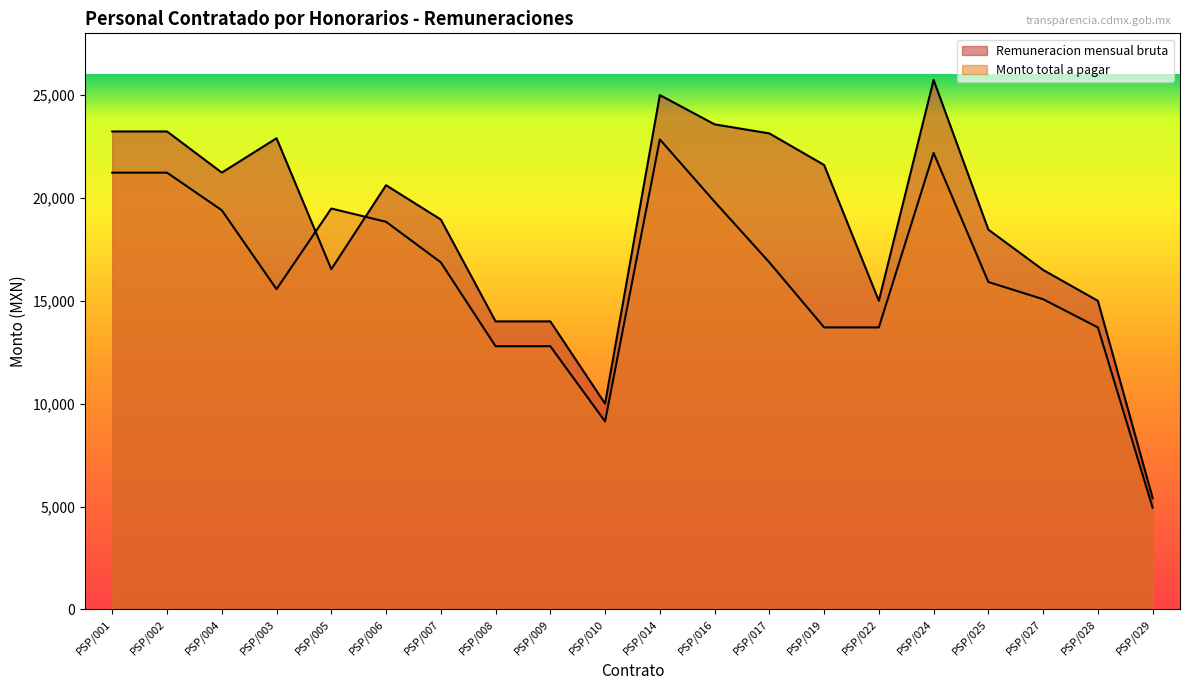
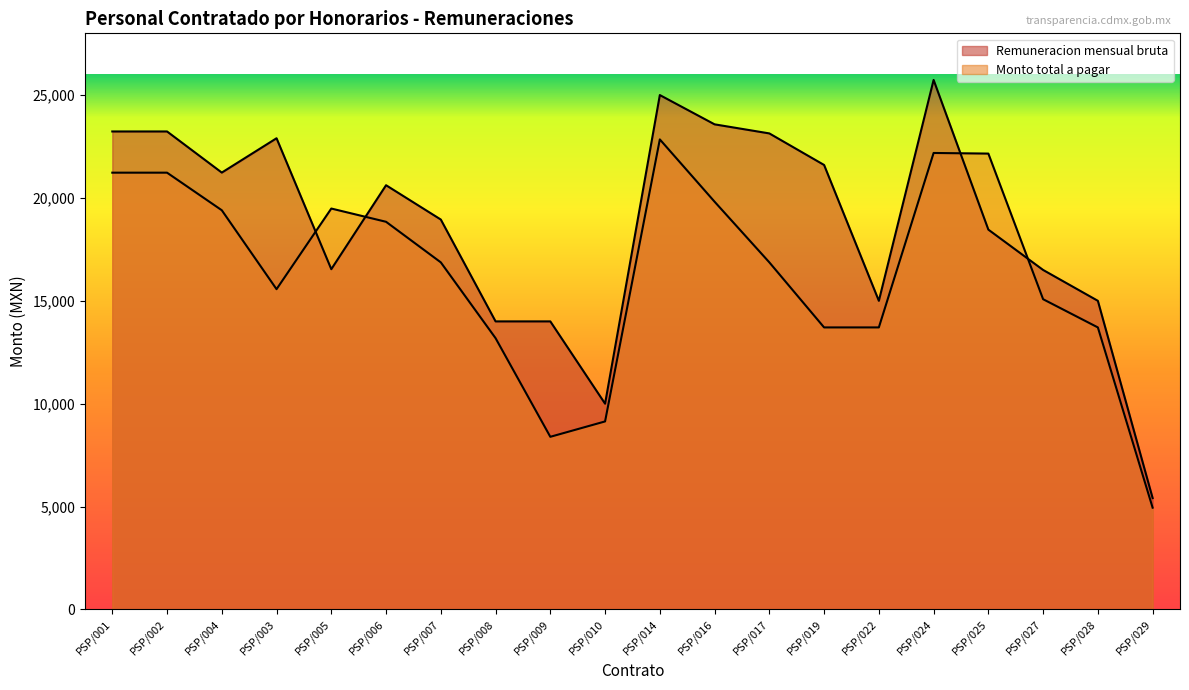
Monto total a pagar, PSP/008: 12,800 -> 13,200
Monto total a pagar, PSP/009: 12,800 -> 8,400
Monto total a pagar, PSP/025: 15,900 -> 22,200
